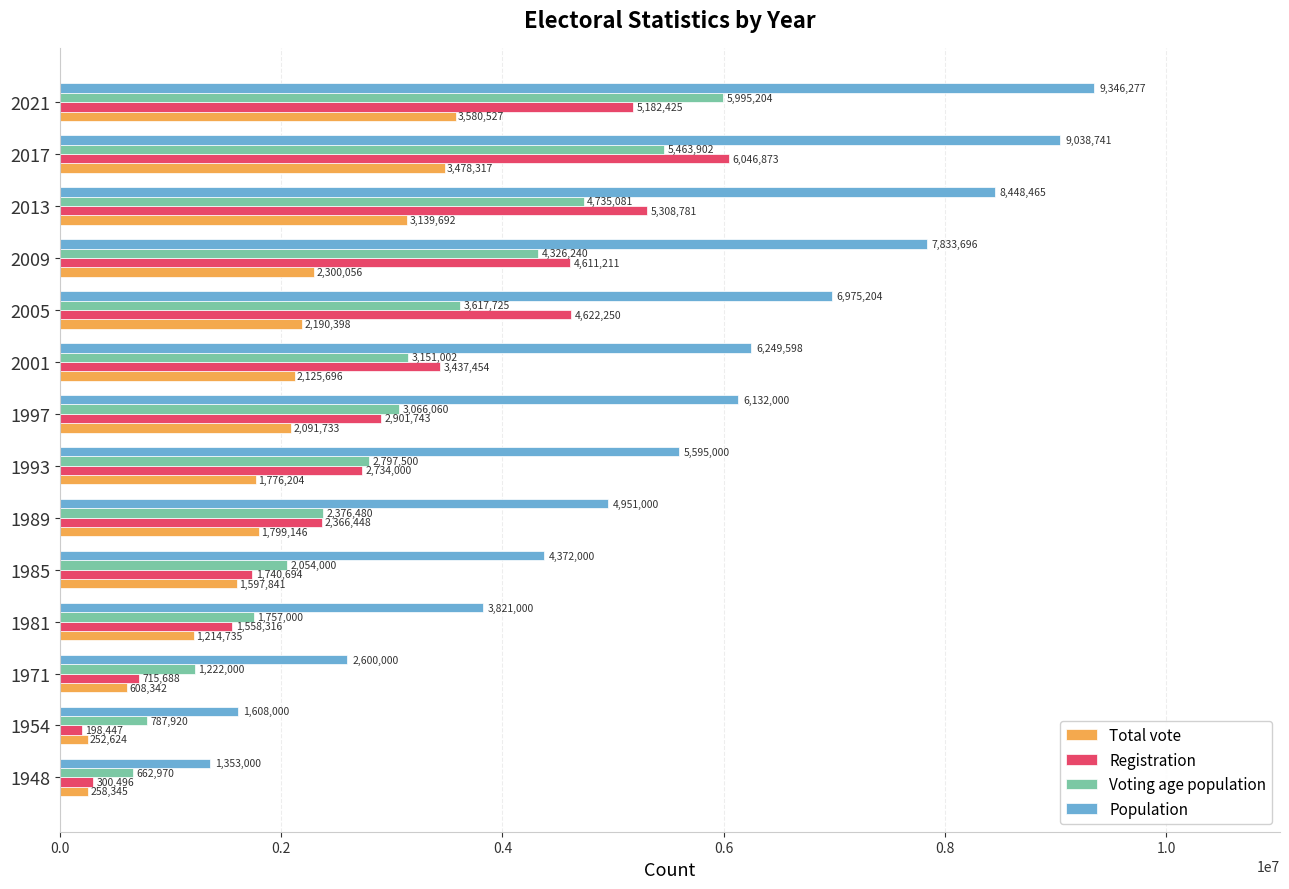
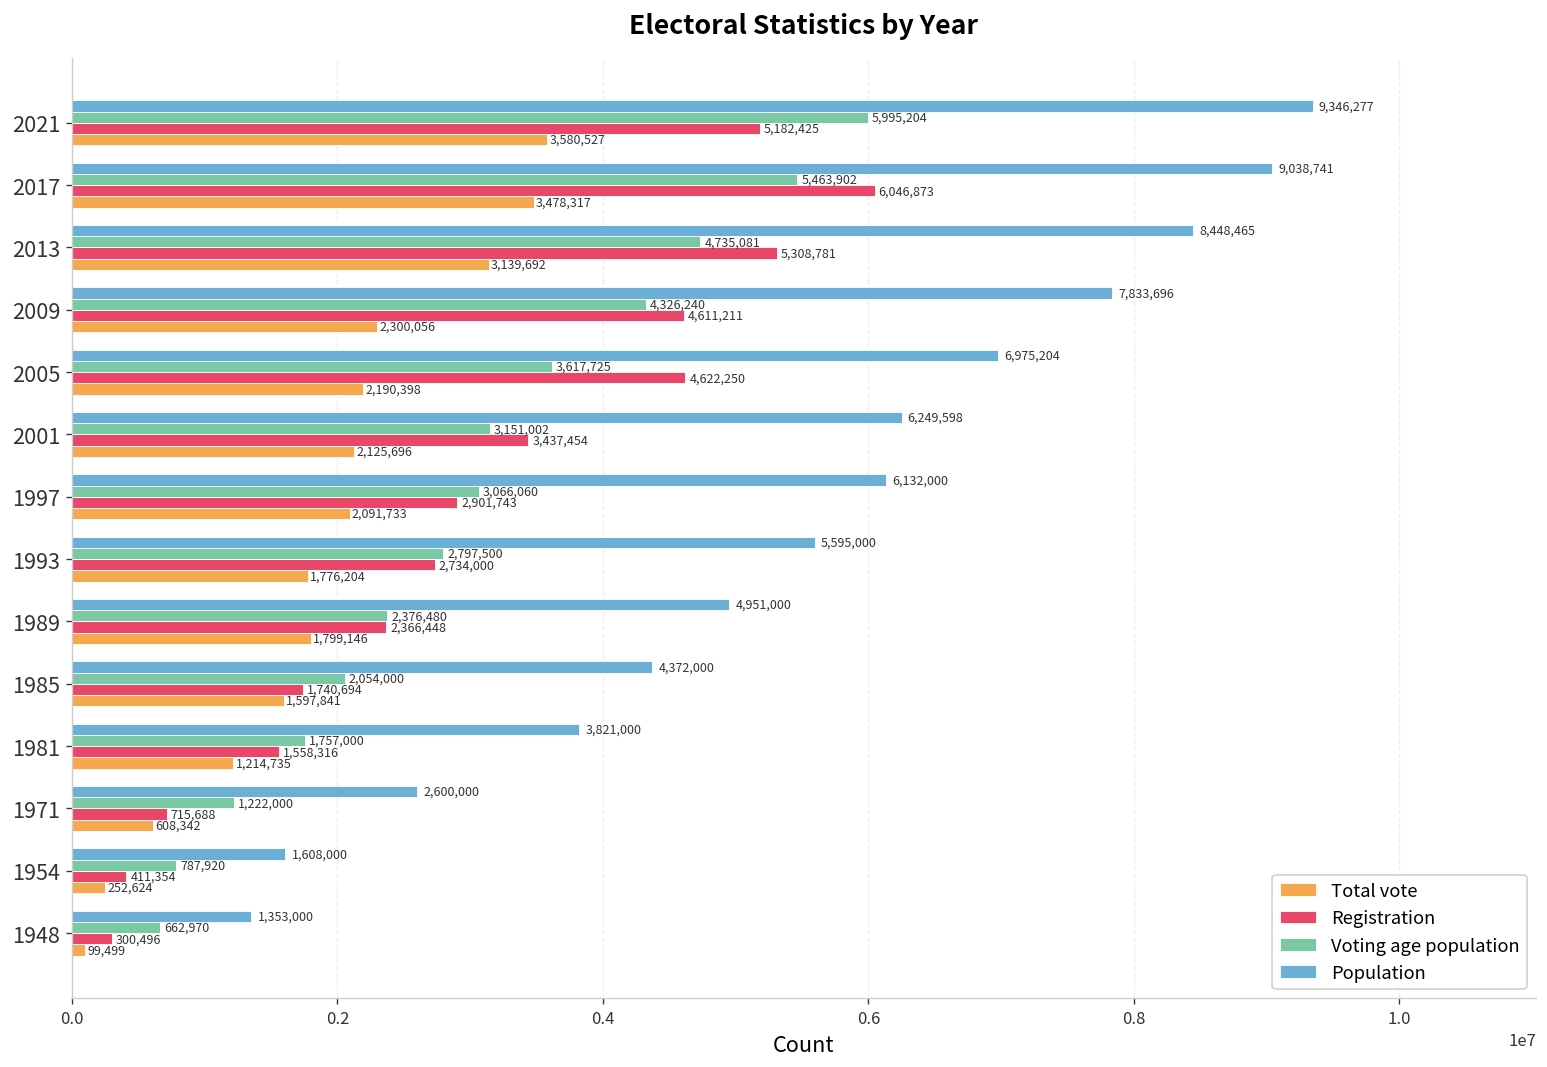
Registration, 1954: 198,447 -> 411,354
Total vote, 1948: 258,345 -> 99,499
